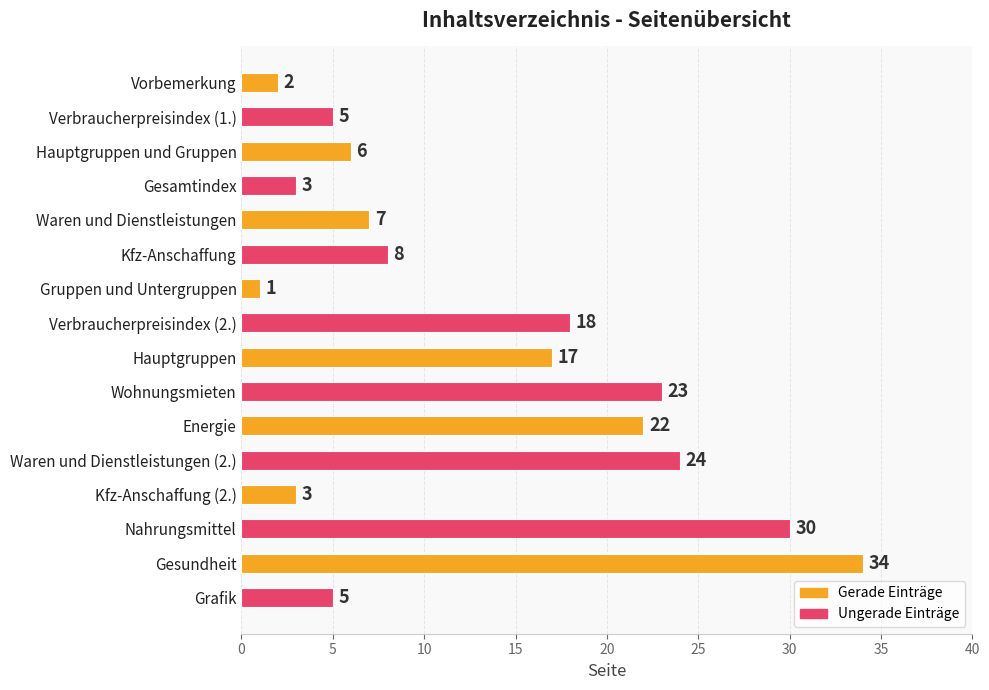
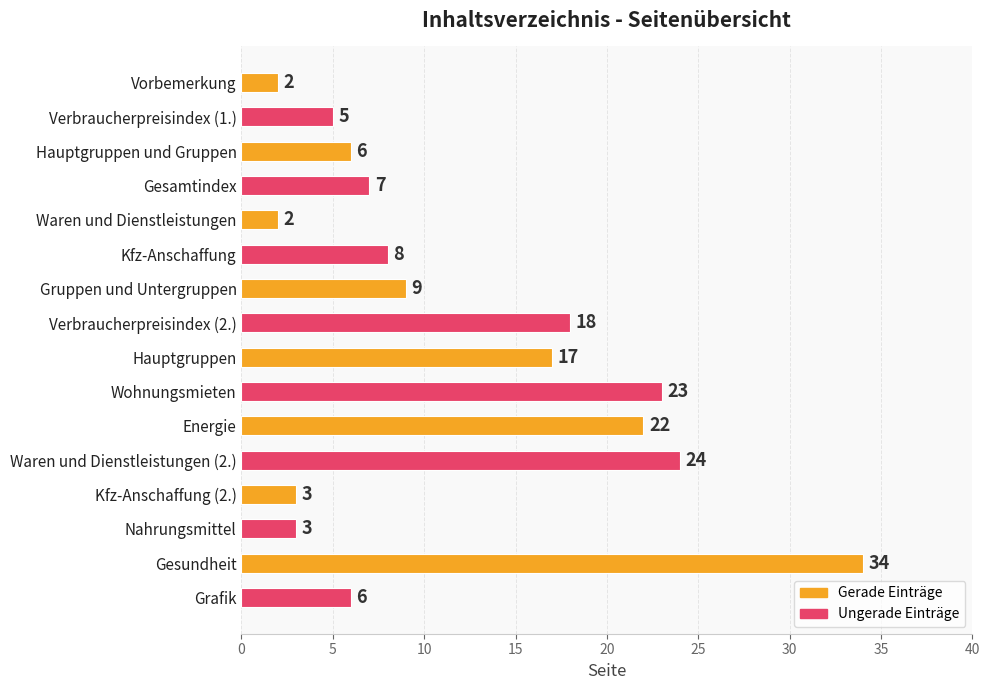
Gesamtindex: 3 -> 7
Waren und Dienstleistungen: 7 -> 2
Gruppen und Untergruppen: 1 -> 9
Nahrungsmittel: 30 -> 3
Grafik: 5 -> 6
